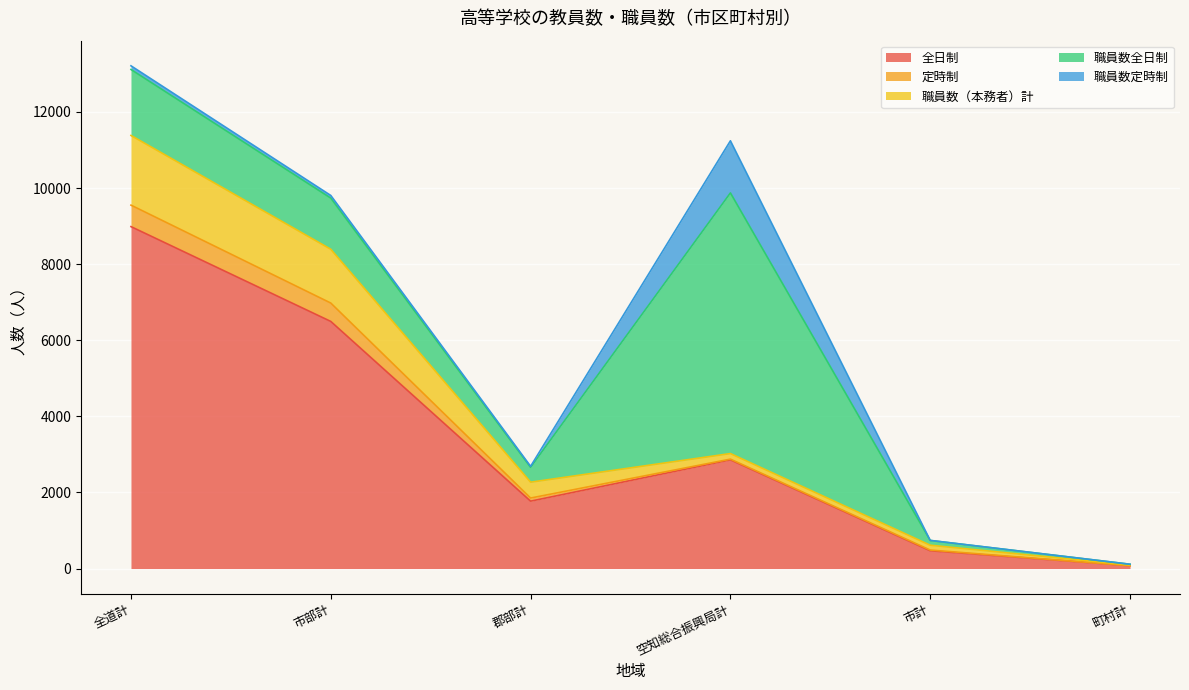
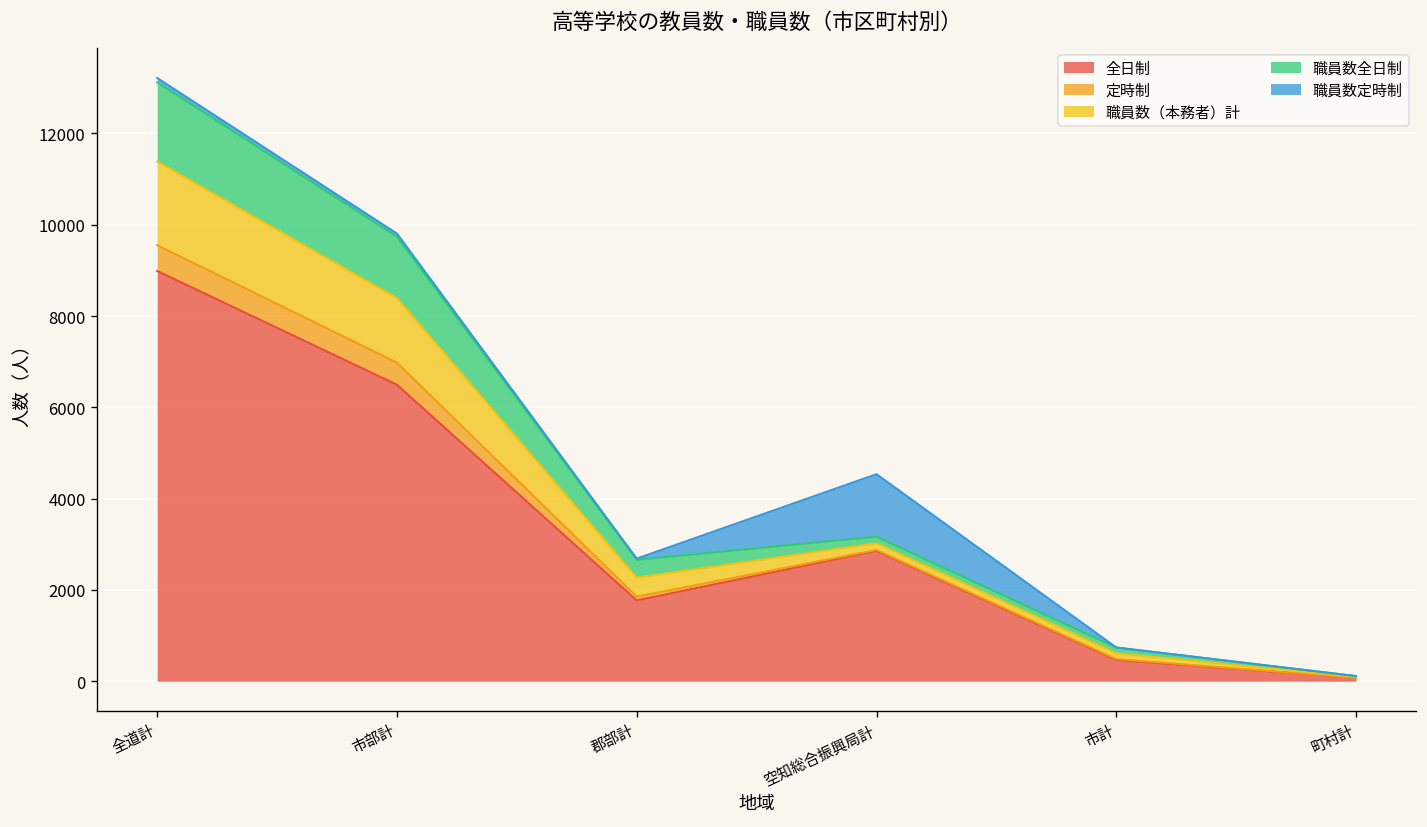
職員数全日制, 空知総合振興局計: 6900 -> 100
